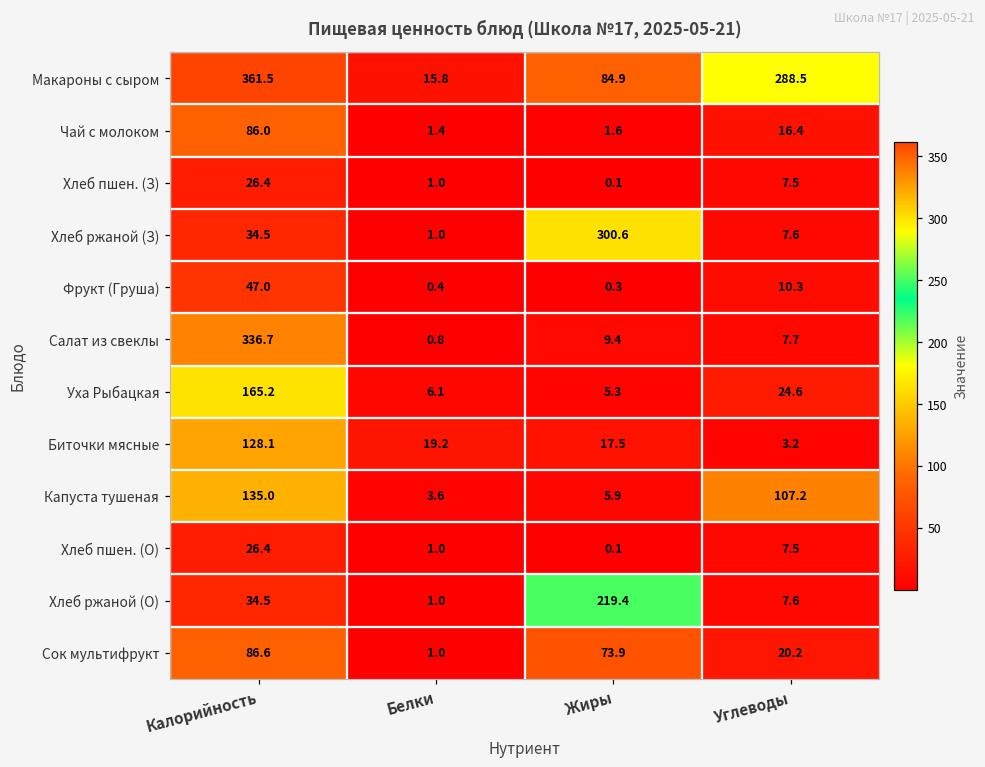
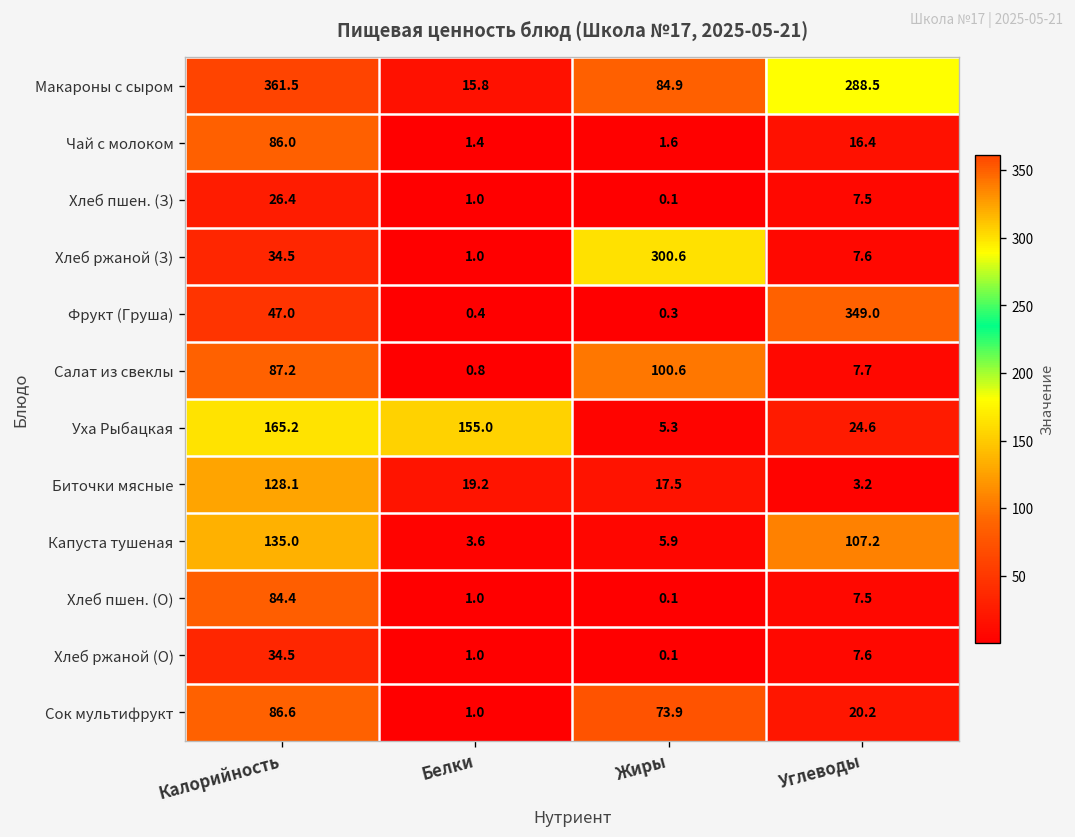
Фрукт (Груша), Углеводы: 10.3 -> 349.0
Салат из свеклы, Калорийность: 336.7 -> 87.2
Салат из свеклы, Жиры: 9.4 -> 100.6
Уха Рыбацкая, Белки: 6.1 -> 155.0
Хлеб пшен. (О), Калорийность: 26.4 -> 84.4
Хлеб ржаной (О), Жиры: 219.4 -> 0.1
